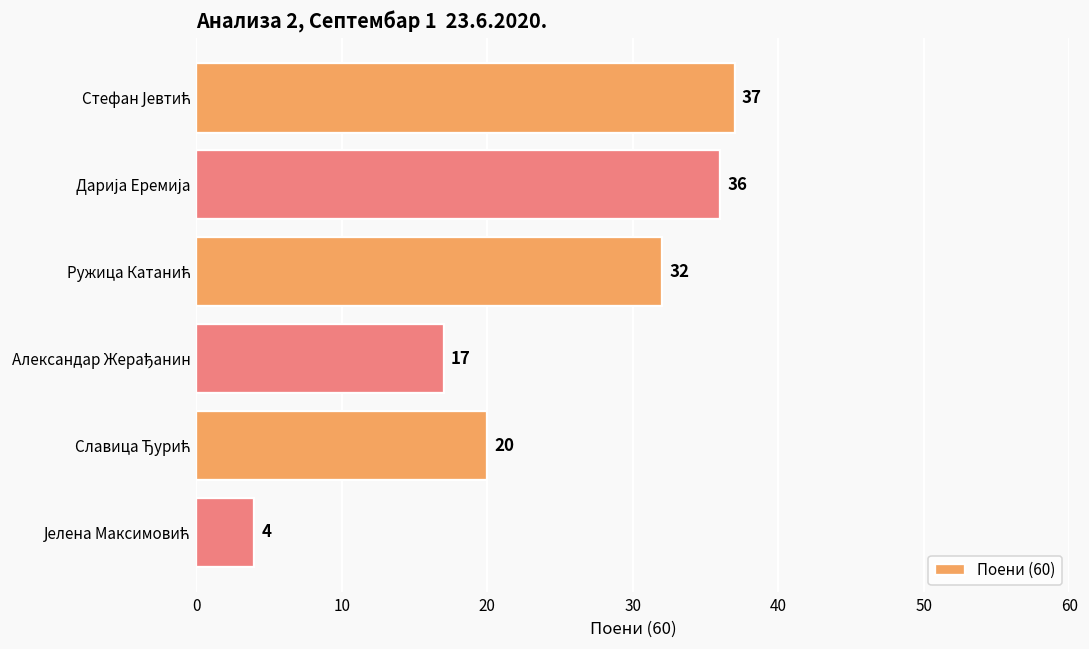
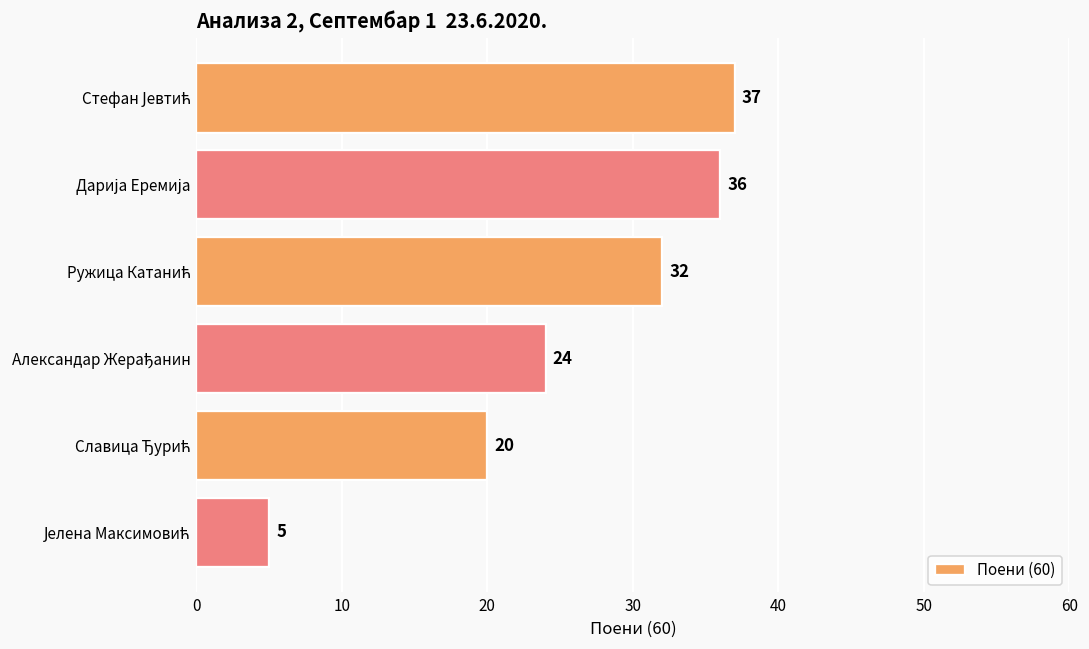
Александар Жерађанин: 17 -> 24
Јелена Максимовић: 4 -> 5
